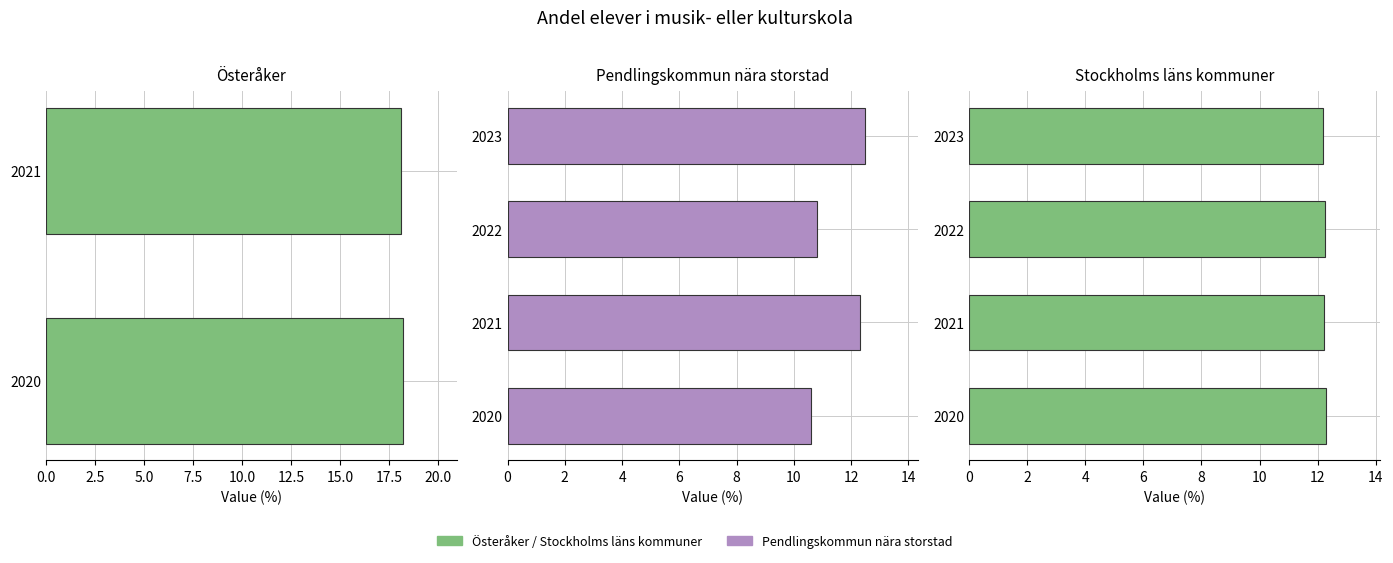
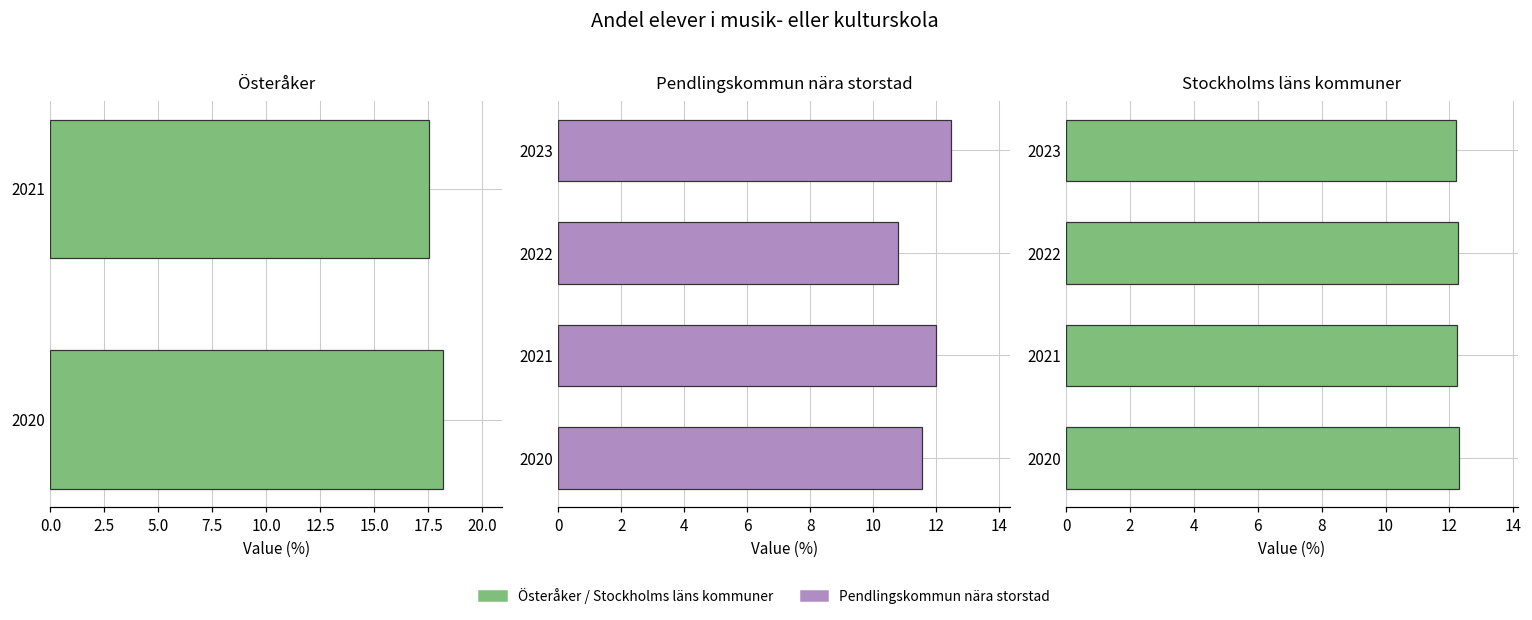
Österåker, 2021: 18.1 -> 17.5
Pendlingskommun nära storstad, 2021: 12.3 -> 12.0
Pendlingskommun nära storstad, 2020: 10.6 -> 11.5
